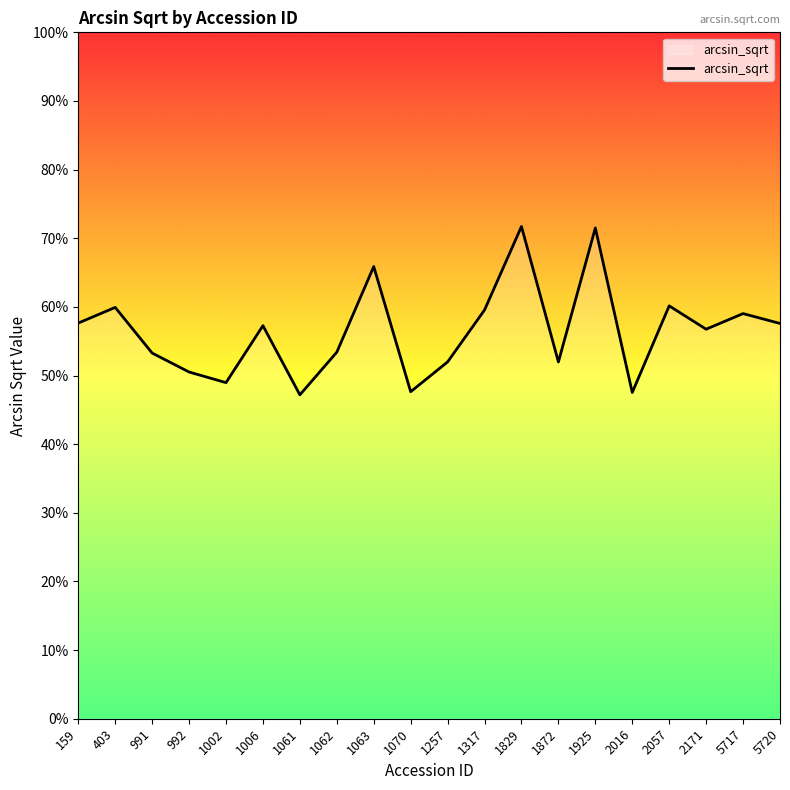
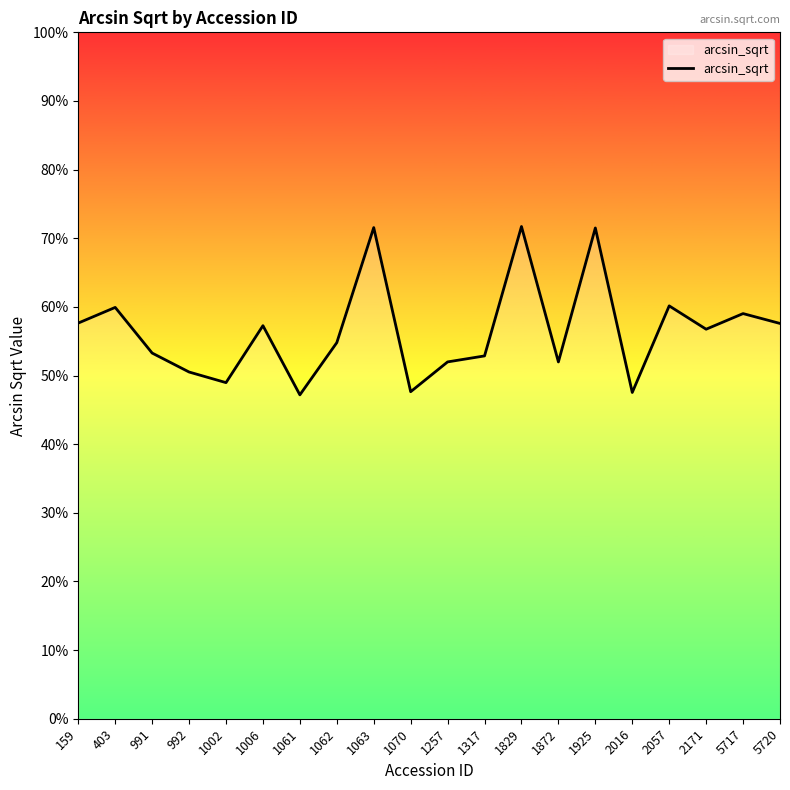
1062: 53% -> 55%
1063: 66% -> 72%
1317: 60% -> 53%
